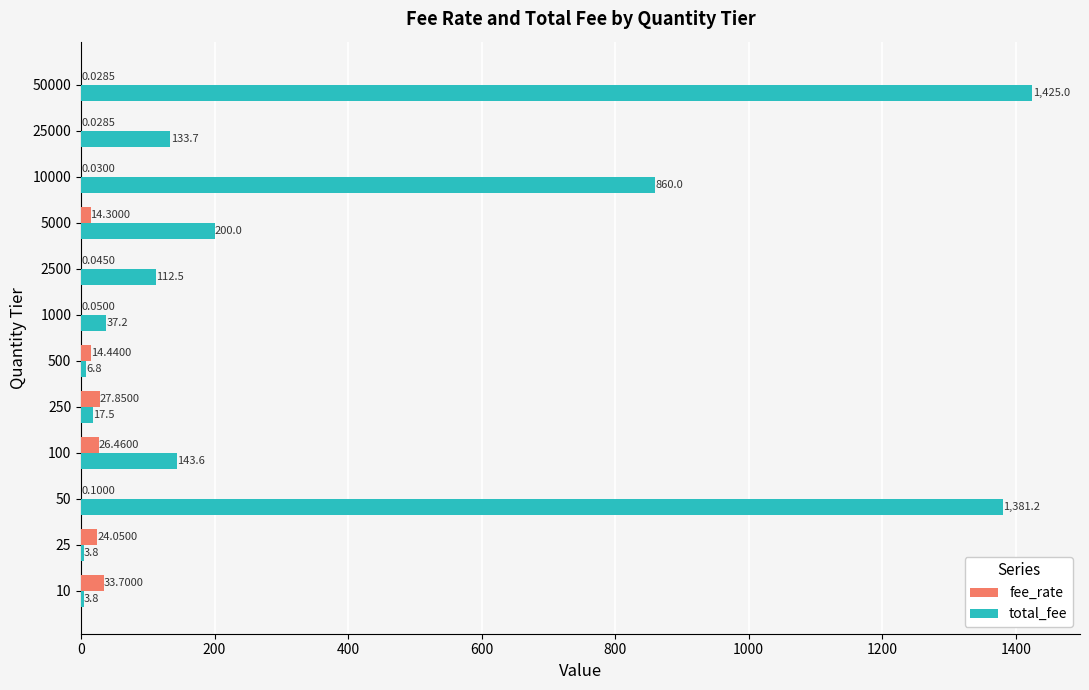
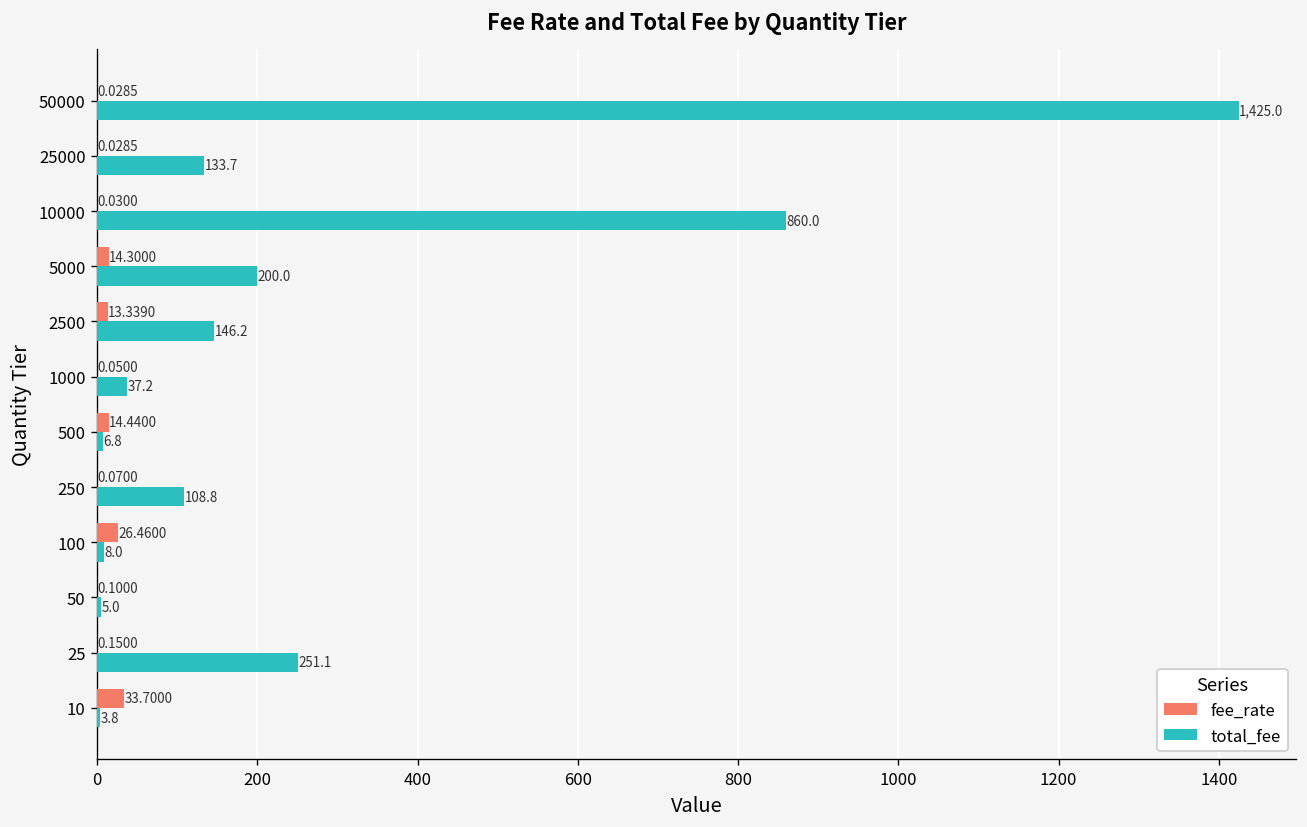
fee_rate, 2500: 0.0450 -> 13.3390
total_fee, 2500: 112.5 -> 146.2
fee_rate, 250: 27.8500 -> 0.0700
total_fee, 250: 17.5 -> 108.8
total_fee, 100: 143.6 -> 8.0
total_fee, 50: 1,381.2 -> 5.0
fee_rate, 25: 24.0500 -> 0.1500
total_fee, 25: 3.8 -> 251.1
